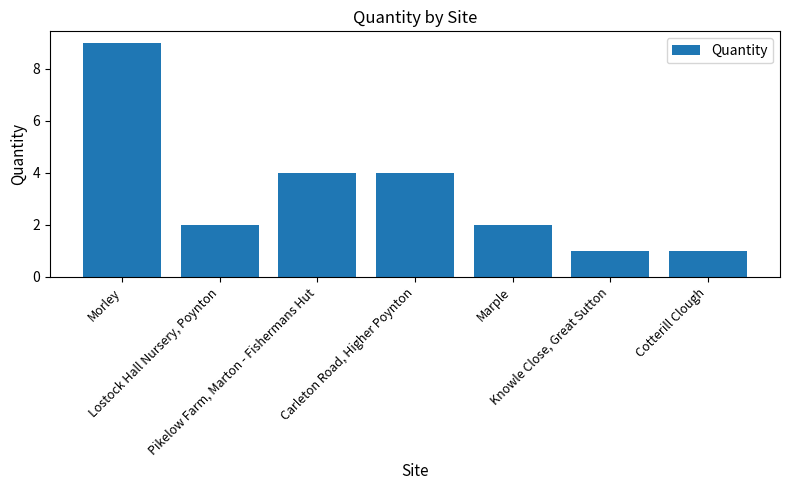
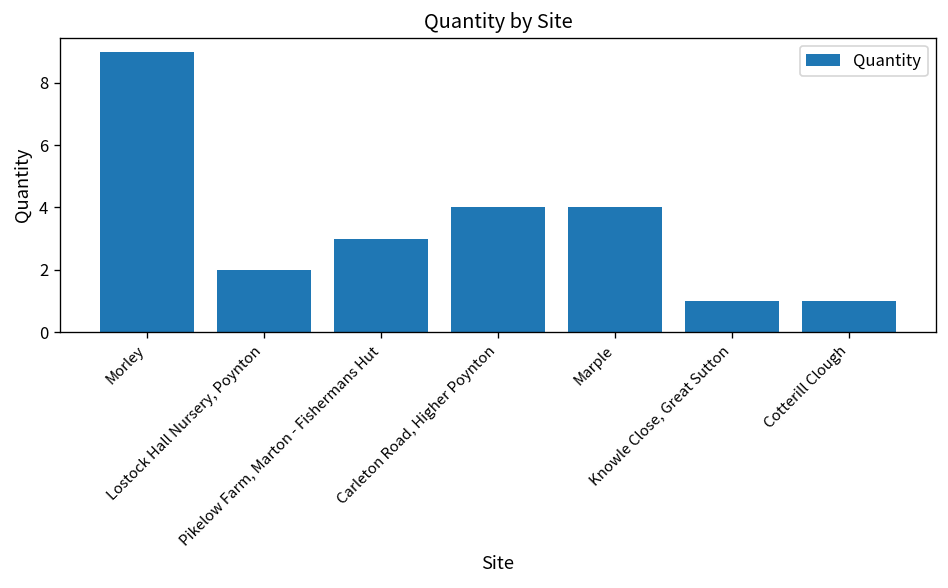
Pikelow Farm, Marton - Fishermans Hut: 4 -> 3
Marple: 2 -> 4
